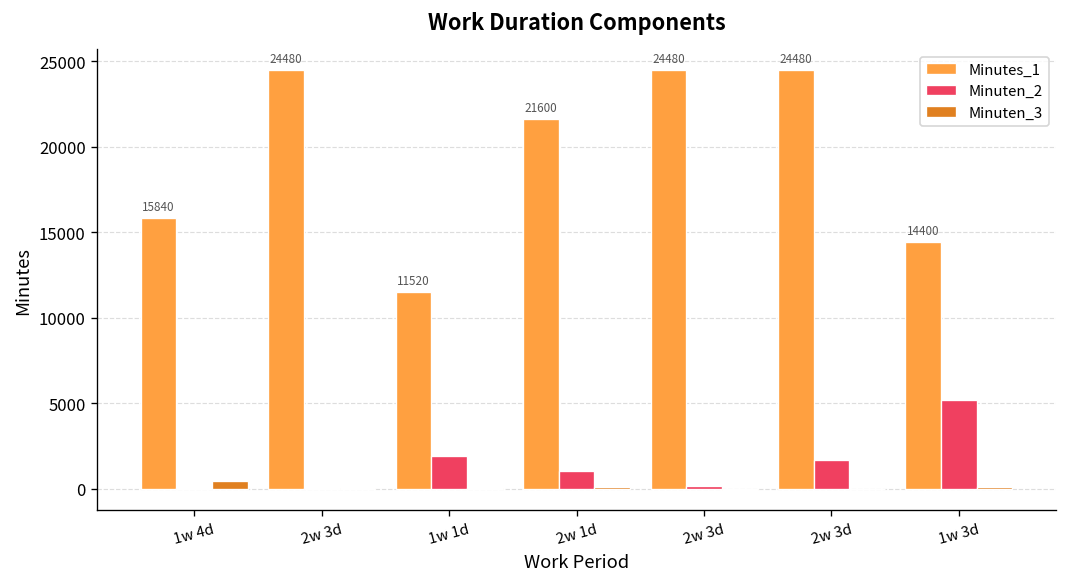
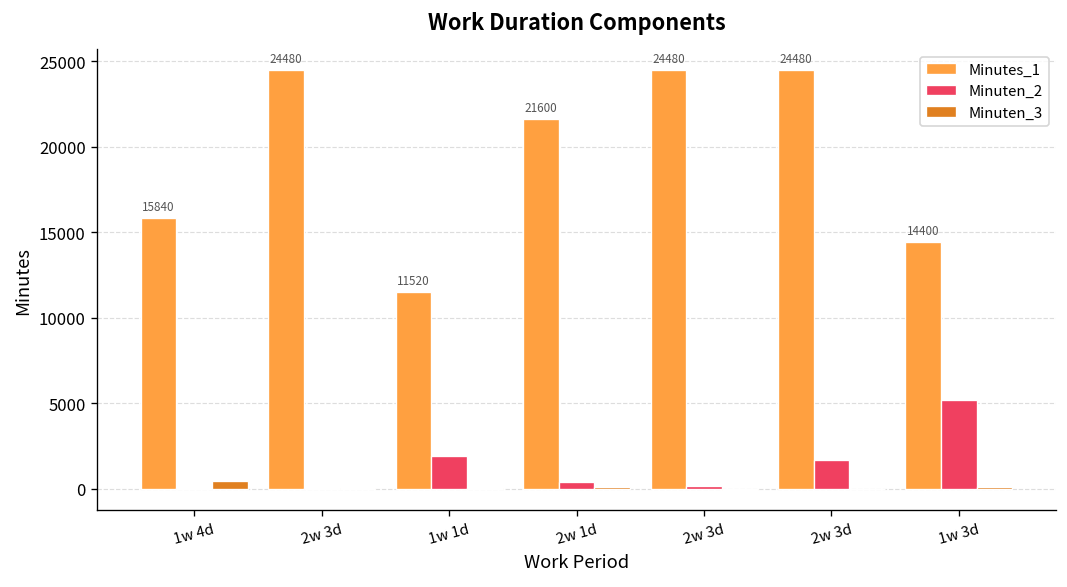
Minuten_2, 2w 1d: 1100 -> 400
